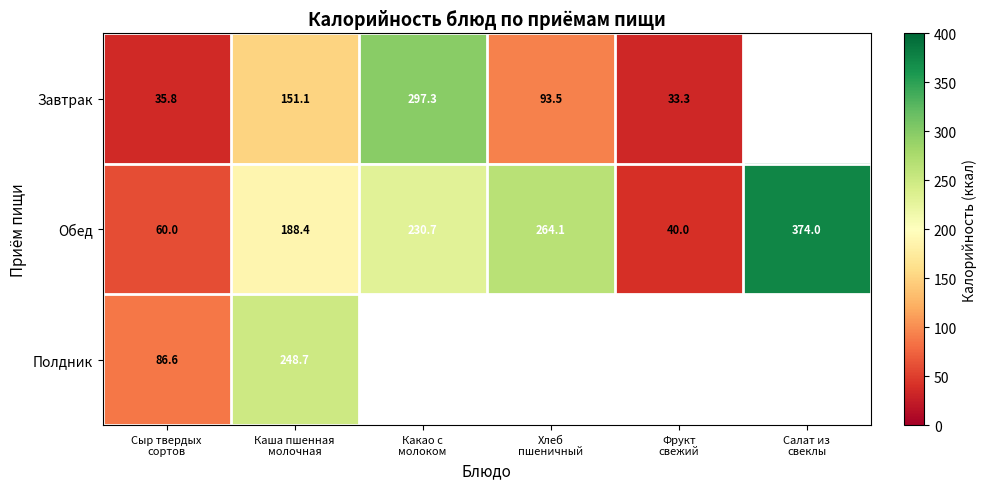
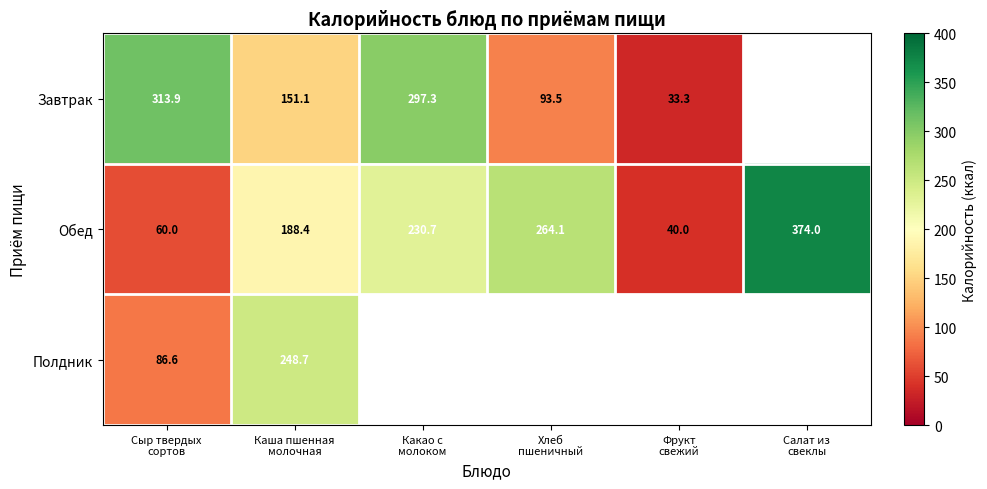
Завтрак, Сыр твердых сортов: 35.8 -> 313.9
